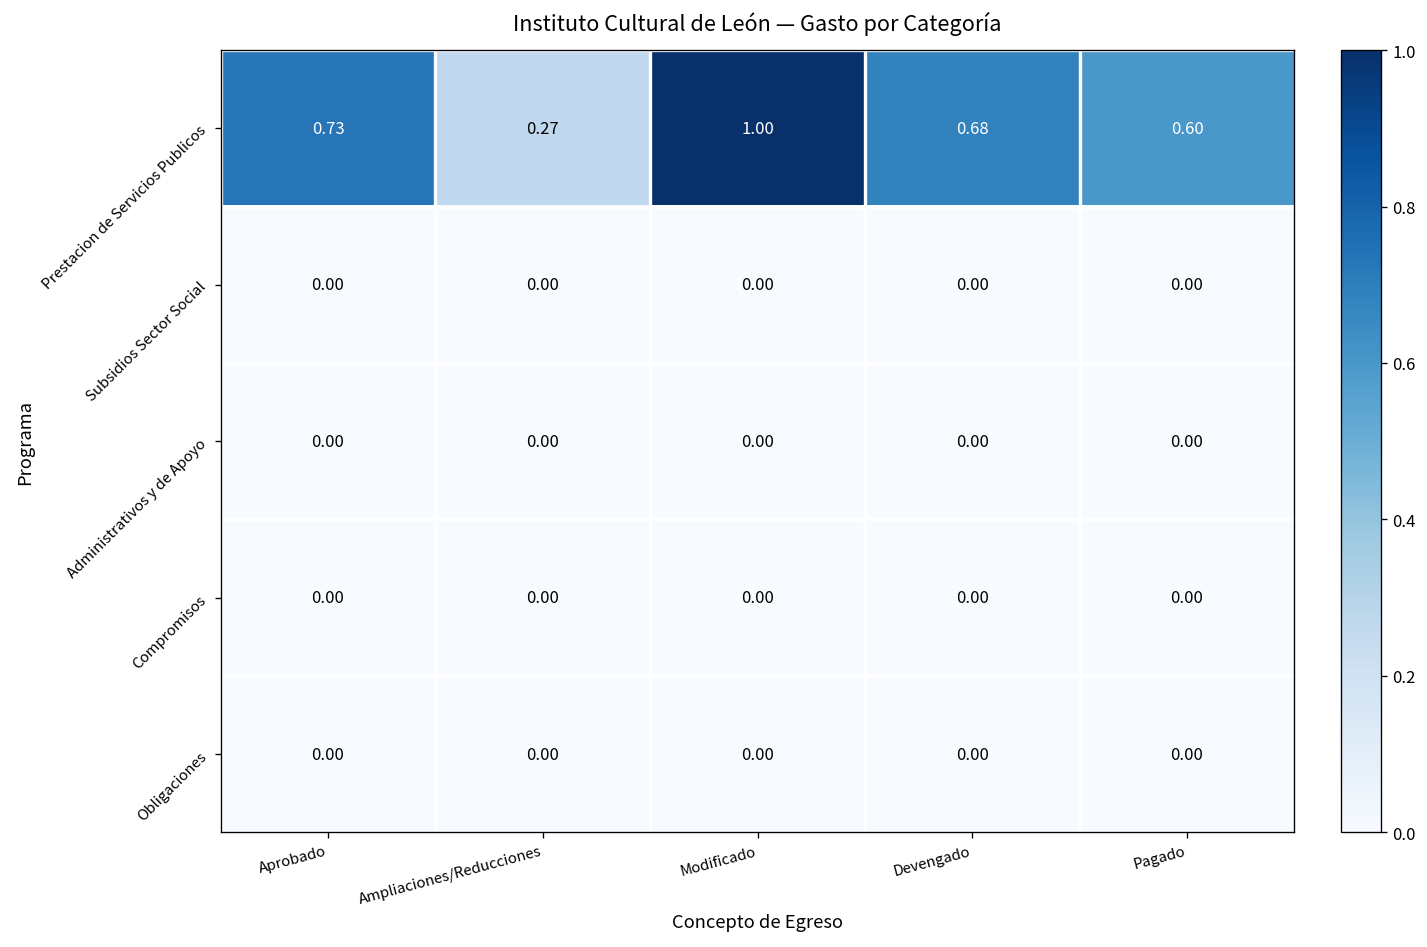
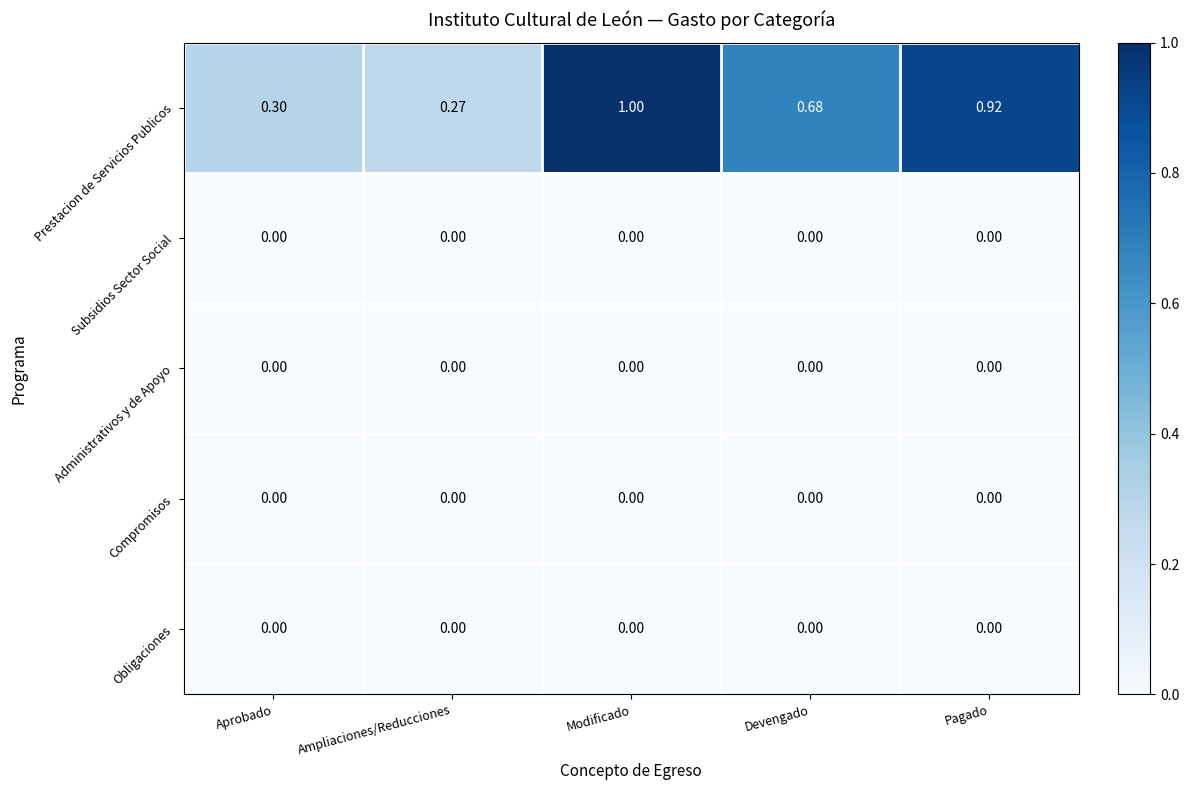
Prestacion de Servicios Publicos, Aprobado: 0.73 -> 0.30
Prestacion de Servicios Publicos, Pagado: 0.60 -> 0.92
